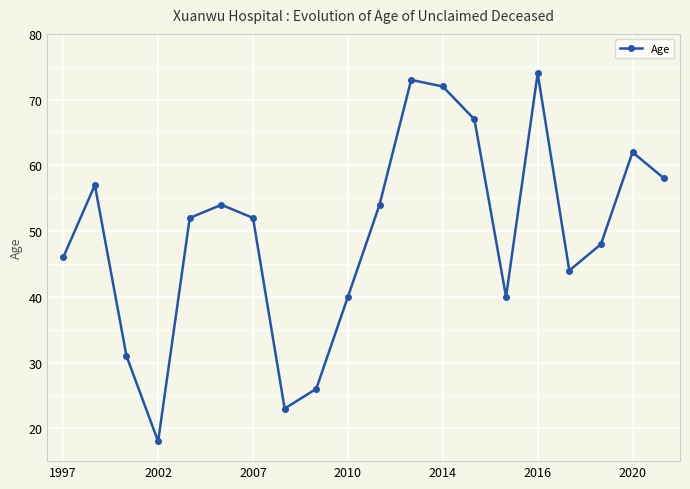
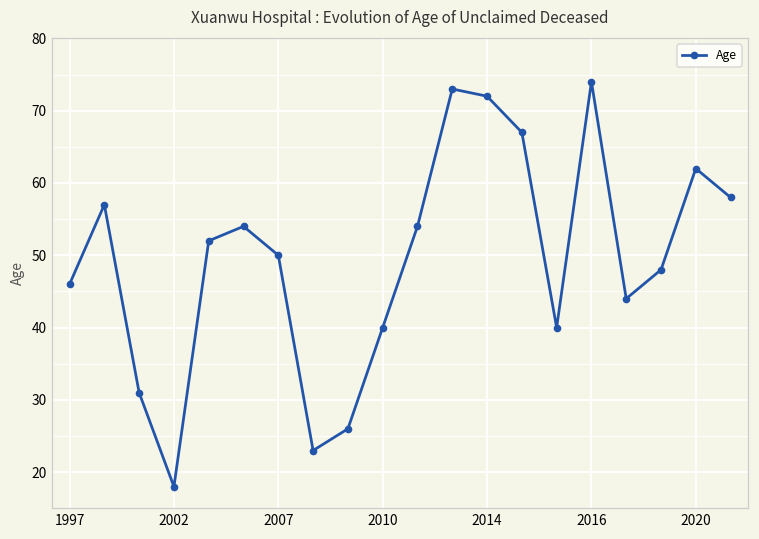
2007: 52 -> 50
